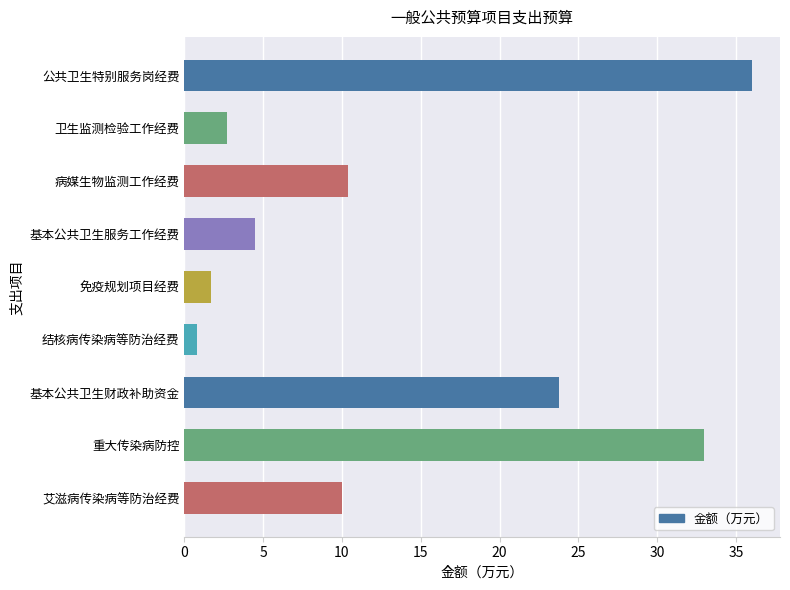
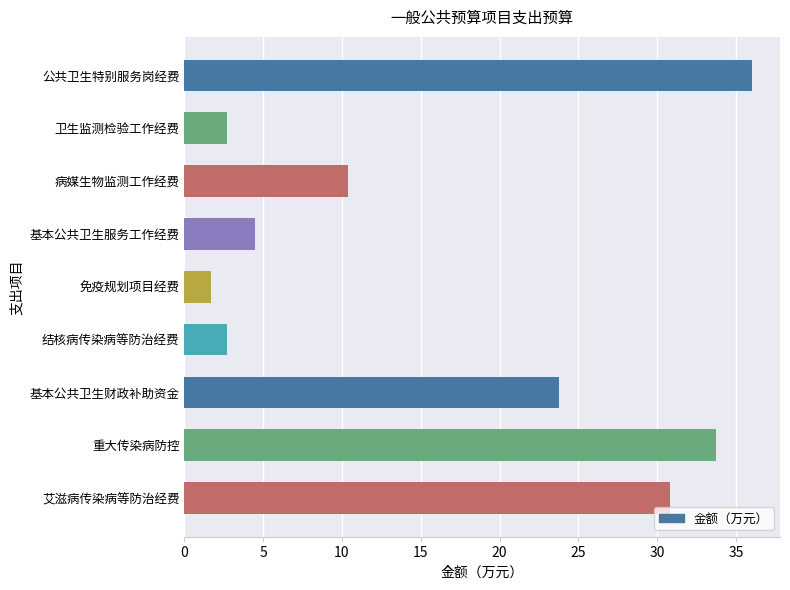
结核病传染病等防治经费: 0.8 -> 2.7
重大传染病防控: 33.0 -> 33.7
艾滋病传染病等防治经费: 10.0 -> 30.8
